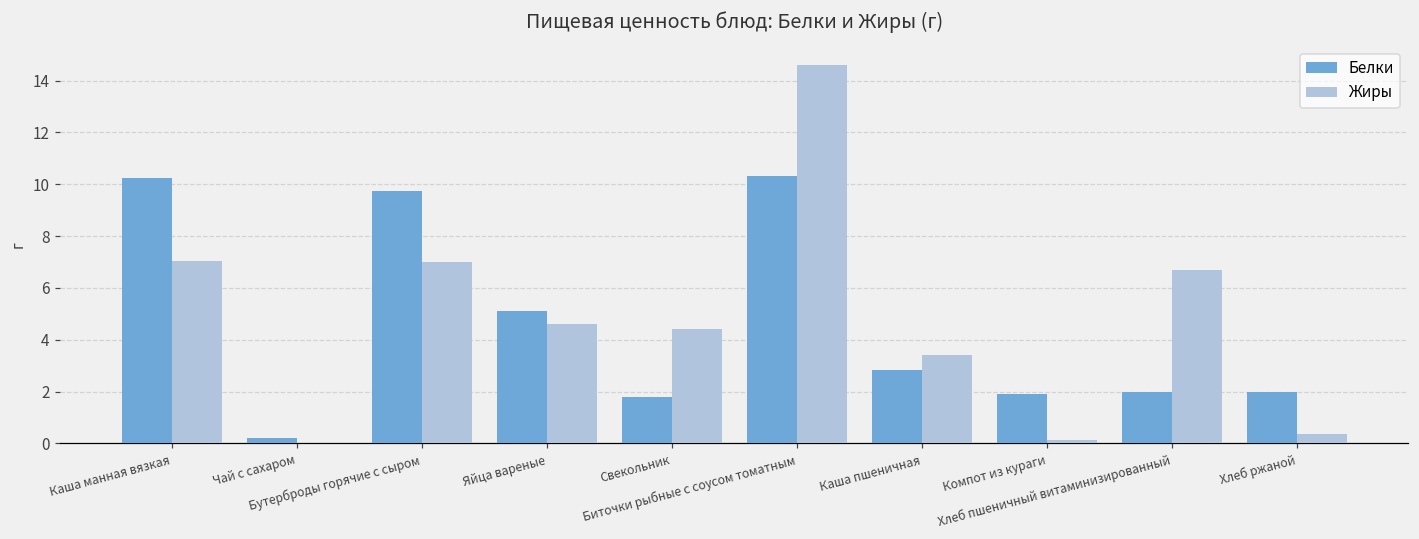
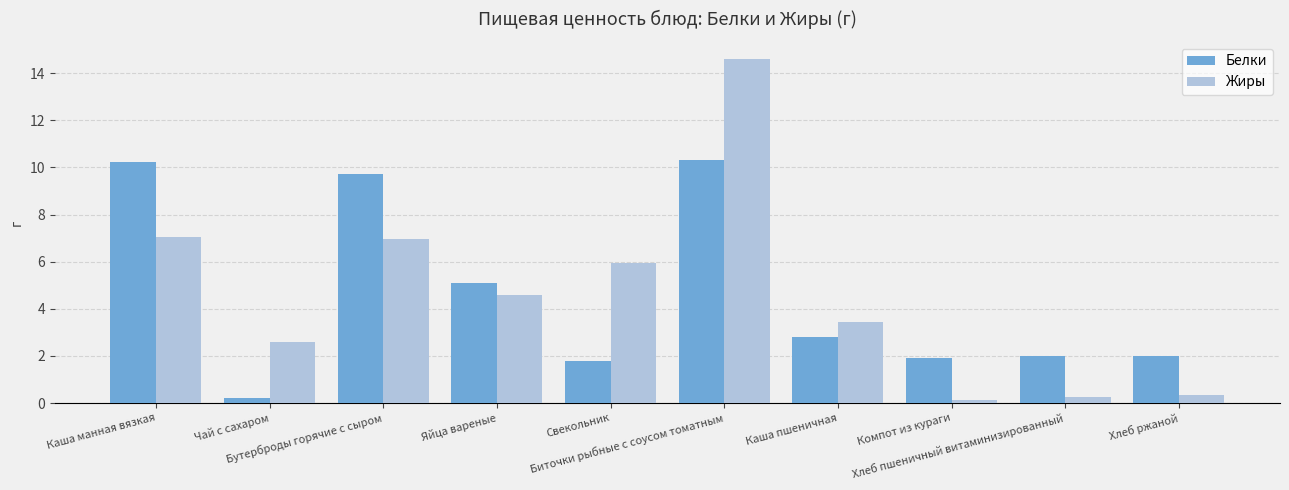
Жиры, Чай с сахаром: 0.0 -> 2.6
Жиры, Свекольник: 4.4 -> 5.9
Жиры, Хлеб пшеничный витаминизированный: 6.7 -> 0.3
